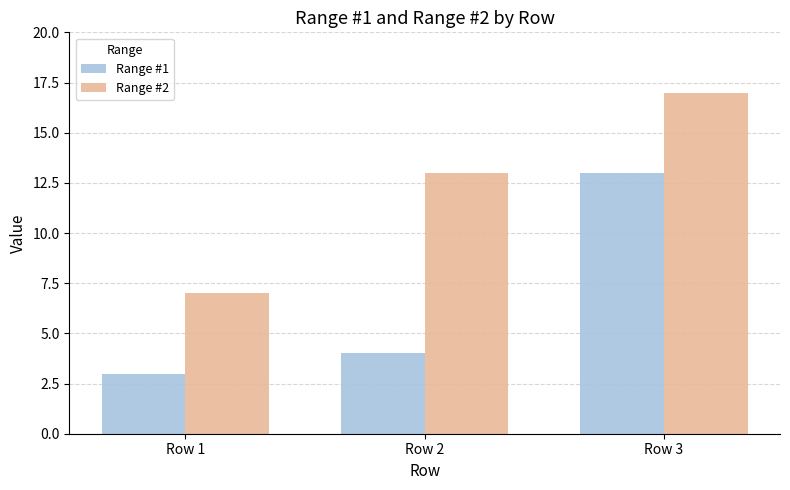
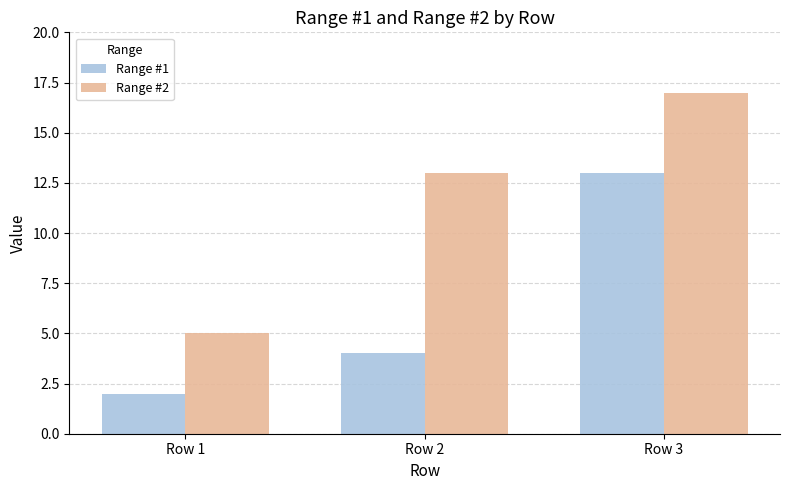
Range #1, Row 1: 3 -> 2
Range #2, Row 1: 7 -> 5
